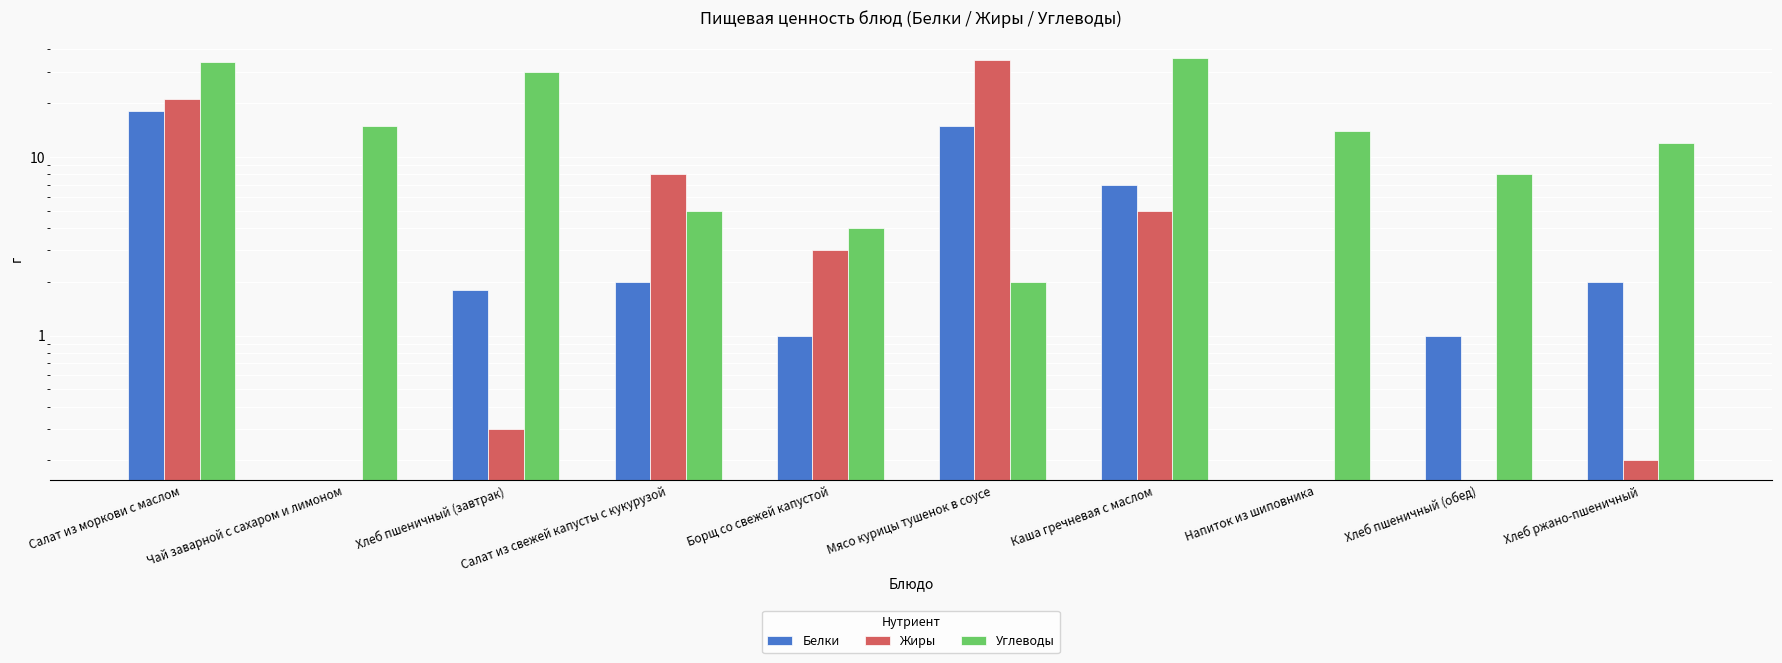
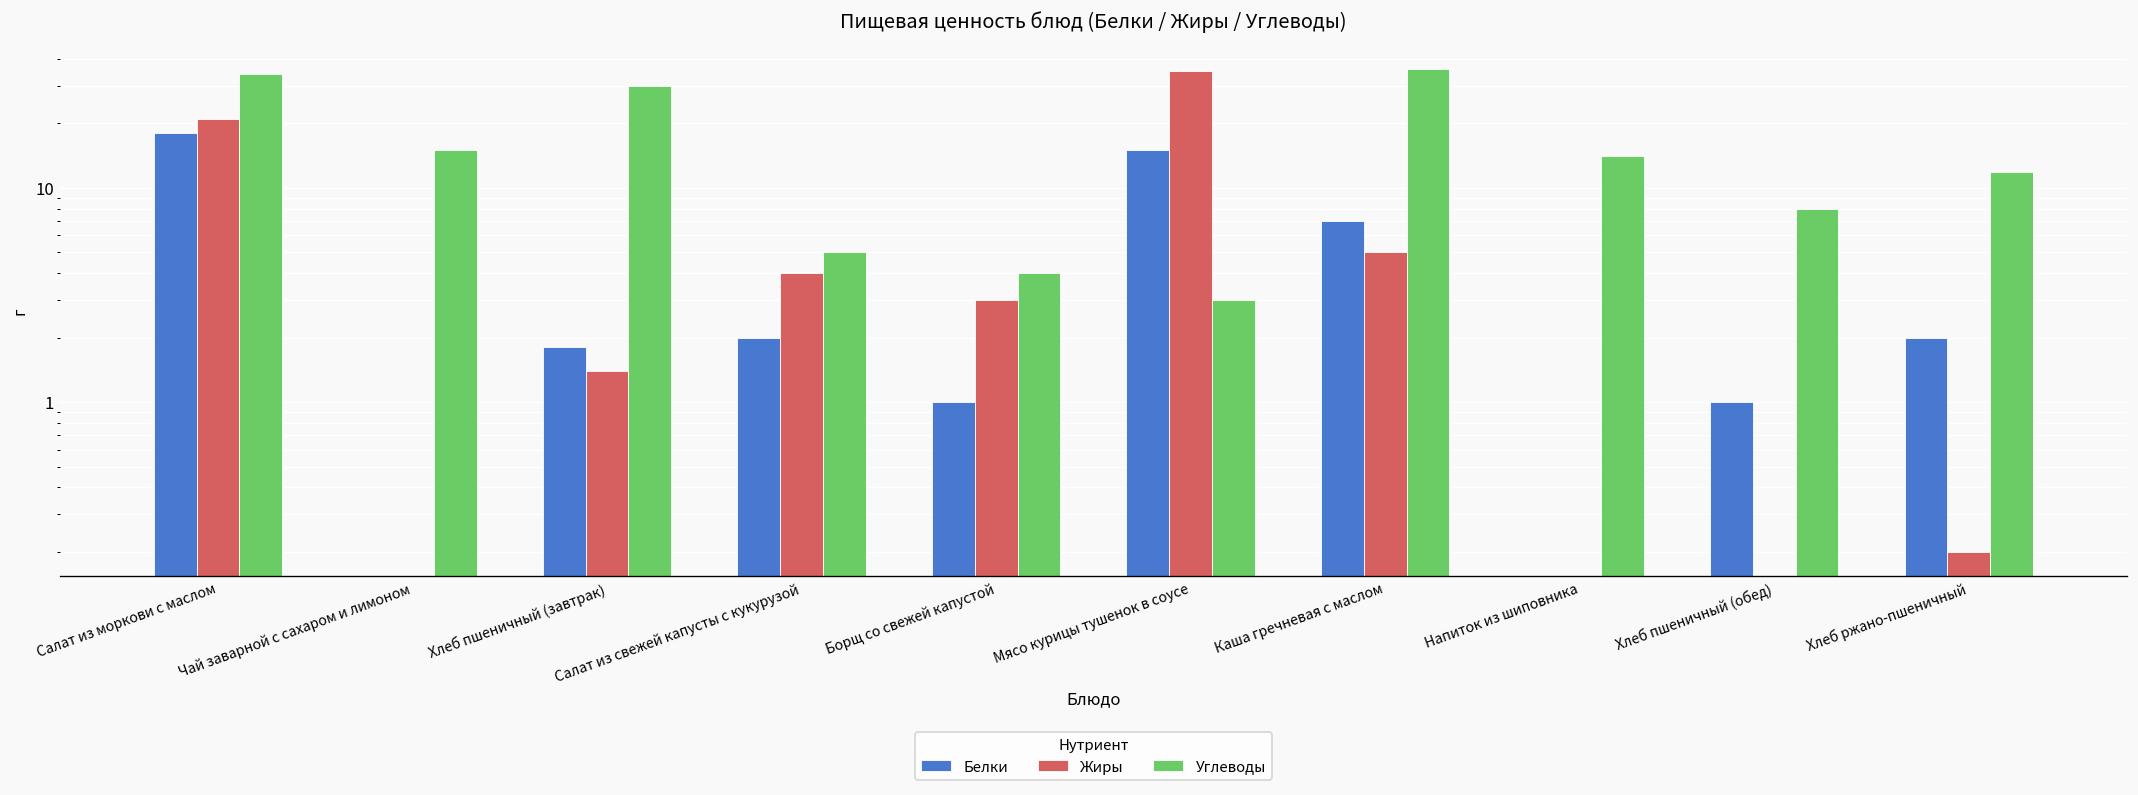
Жиры, Хлеб пшеничный (завтрак): 0.3 -> 1.4
Жиры, Салат из свежей капусты с кукурузой: 8 -> 4
Углеводы, Мясо курицы тушенок в соусе: 2 -> 3
